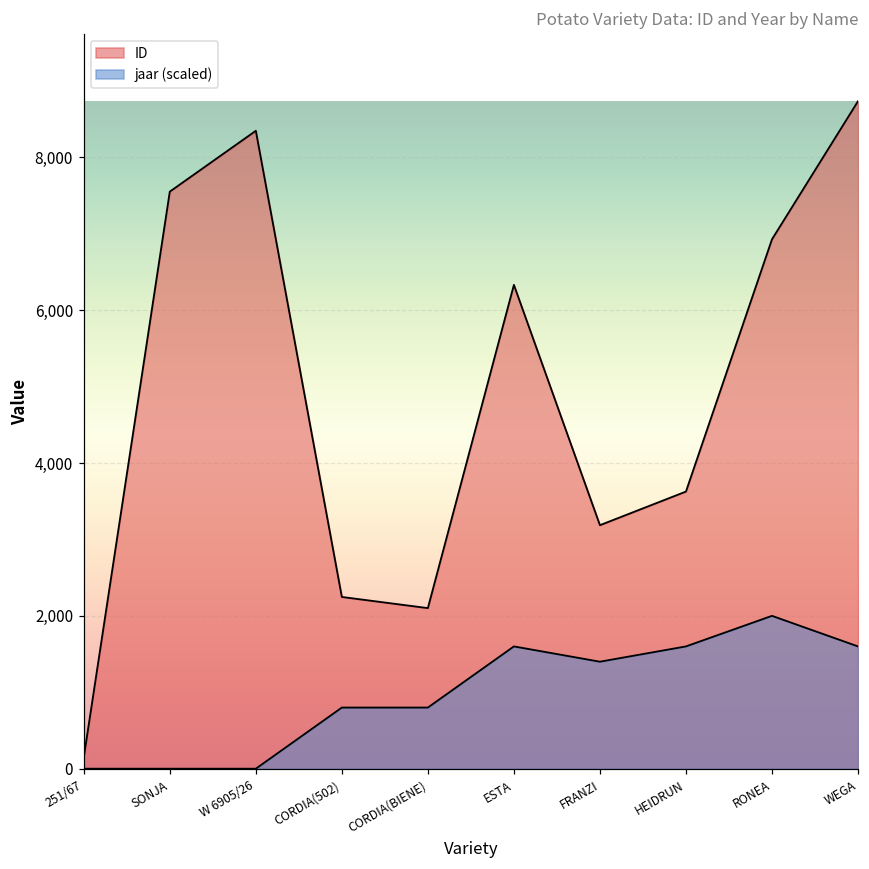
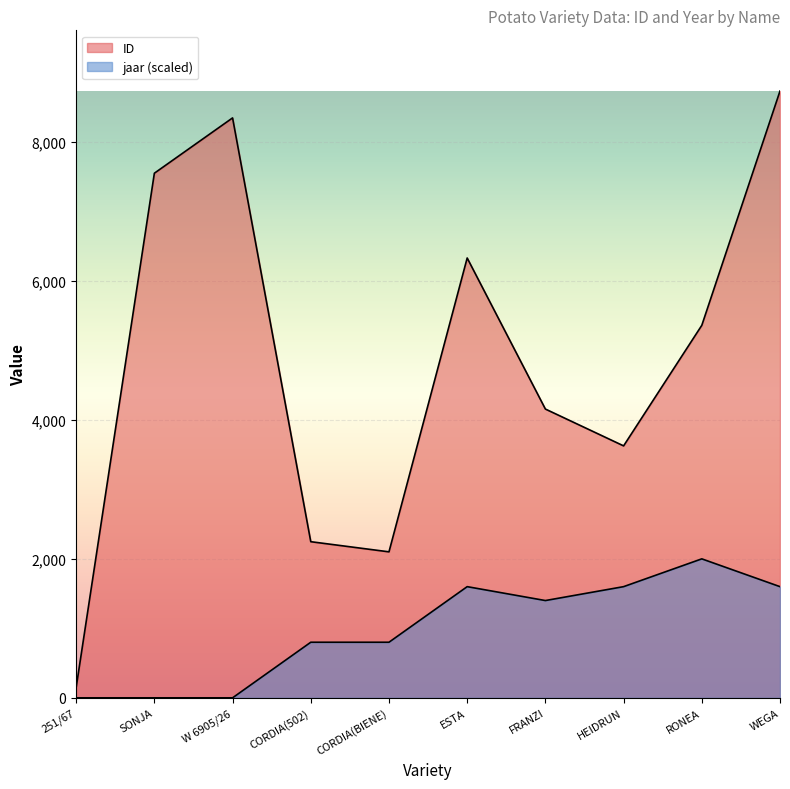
ID, FRANZI: 3,200 -> 4,200
ID, RONEA: 6,900 -> 5,400
